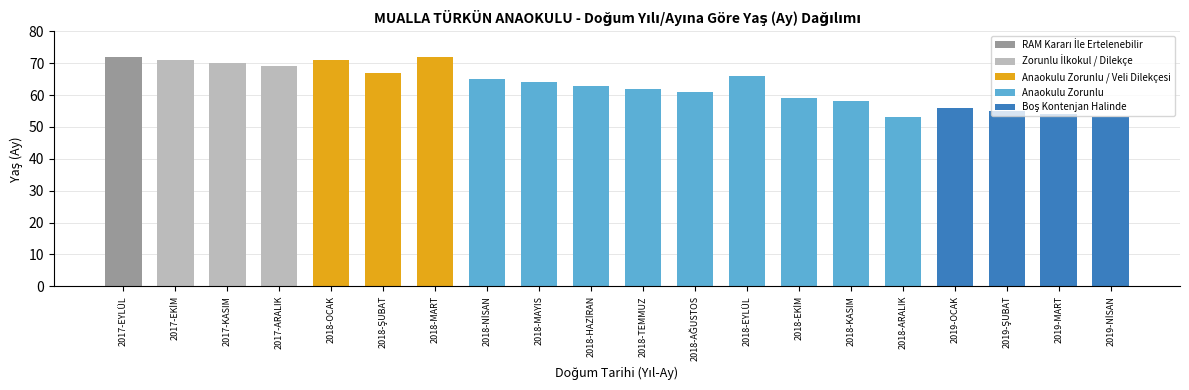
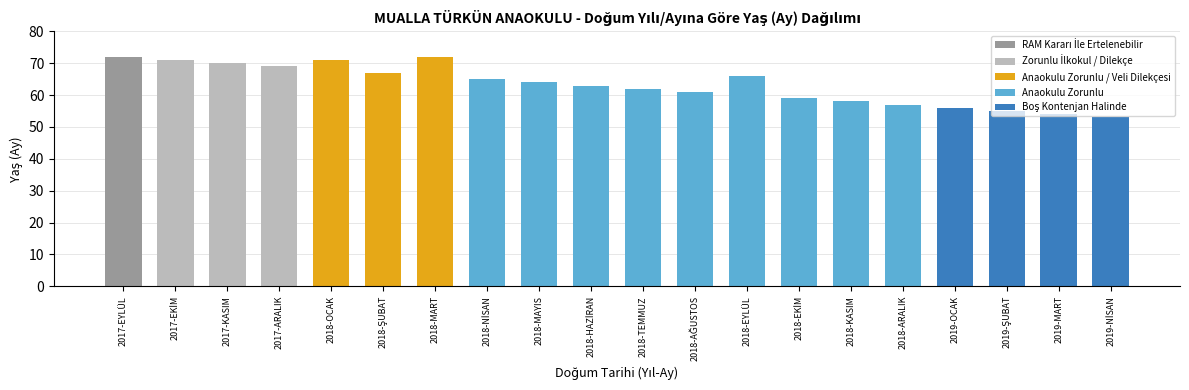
2018-ARALIK: 53 -> 57
